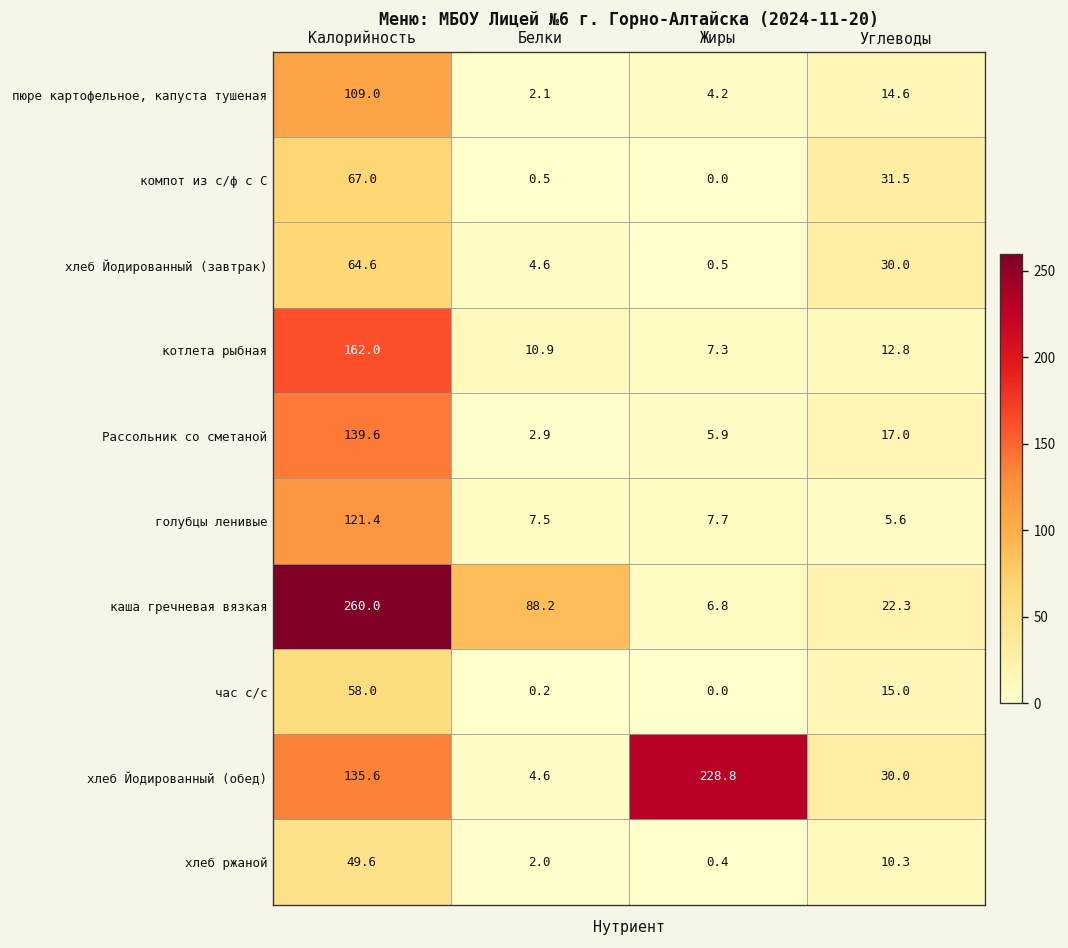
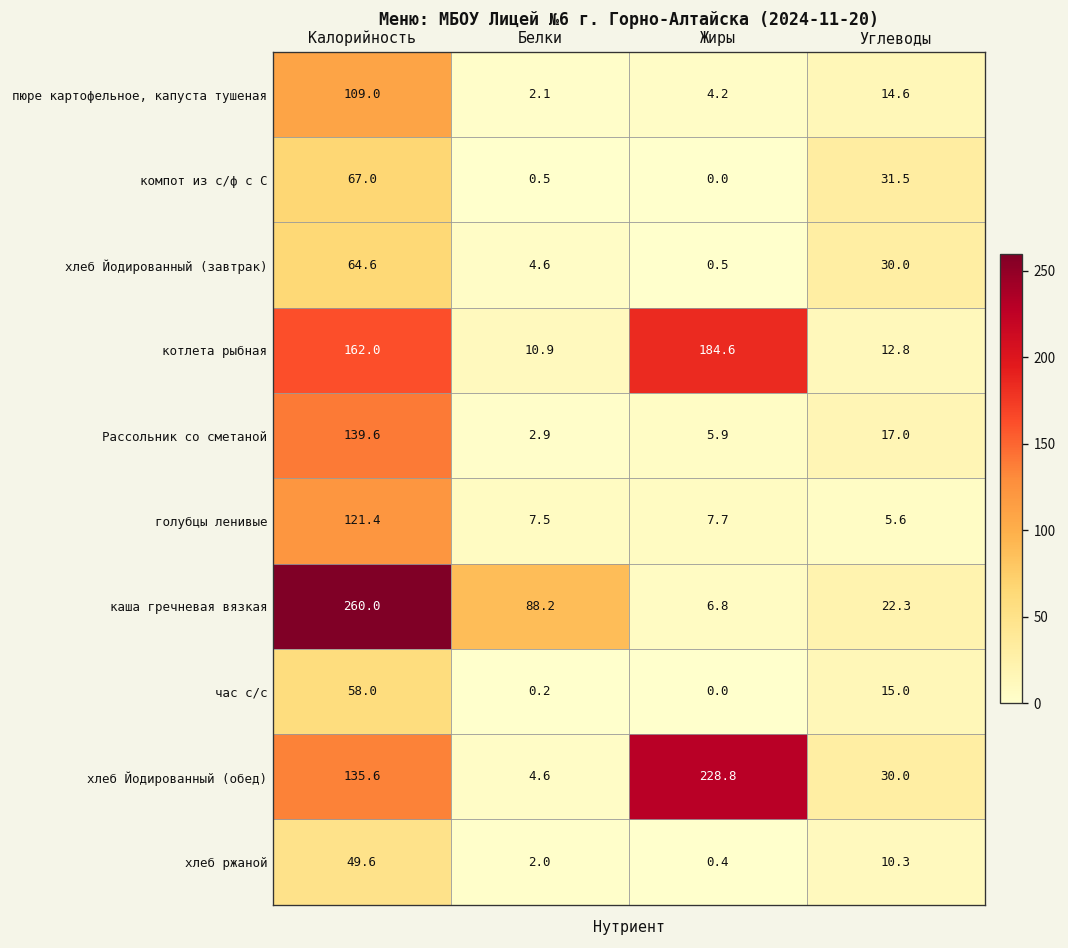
котлета рыбная, Жиры: 7.3 -> 184.6
